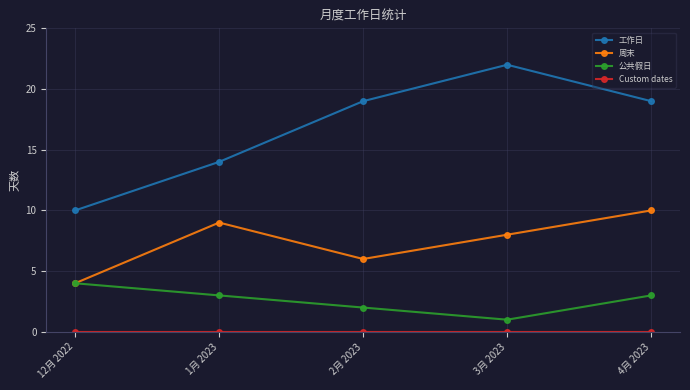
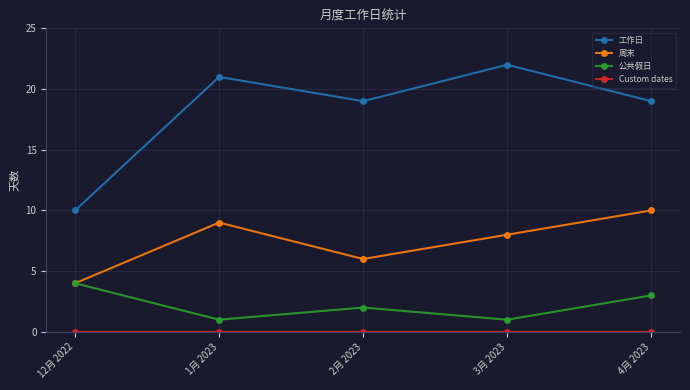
工作日, 1月 2023: 14 -> 21
公共假日, 1月 2023: 3 -> 1
